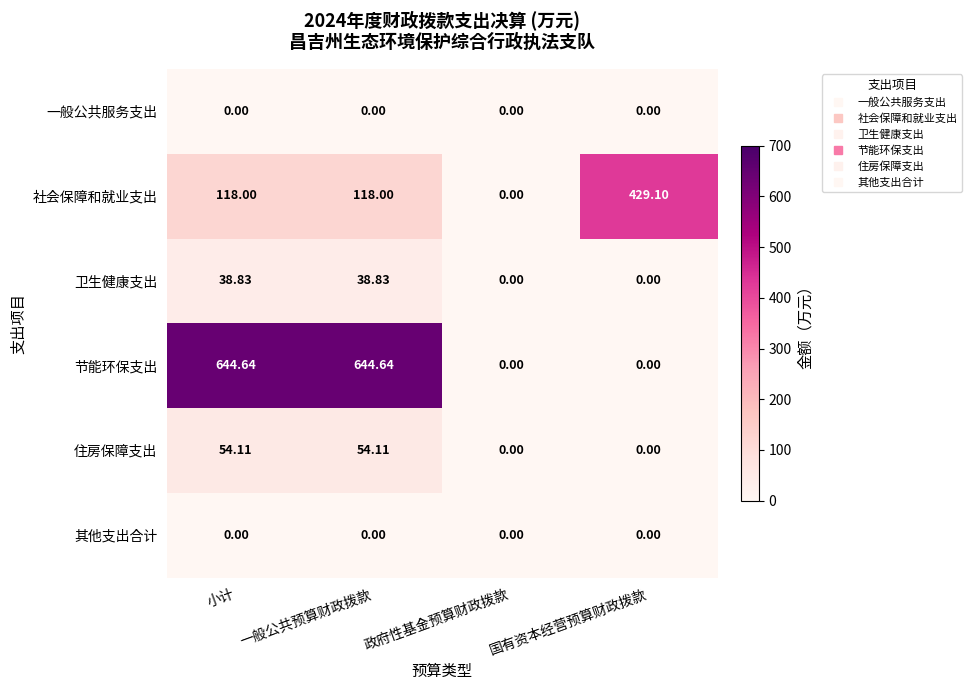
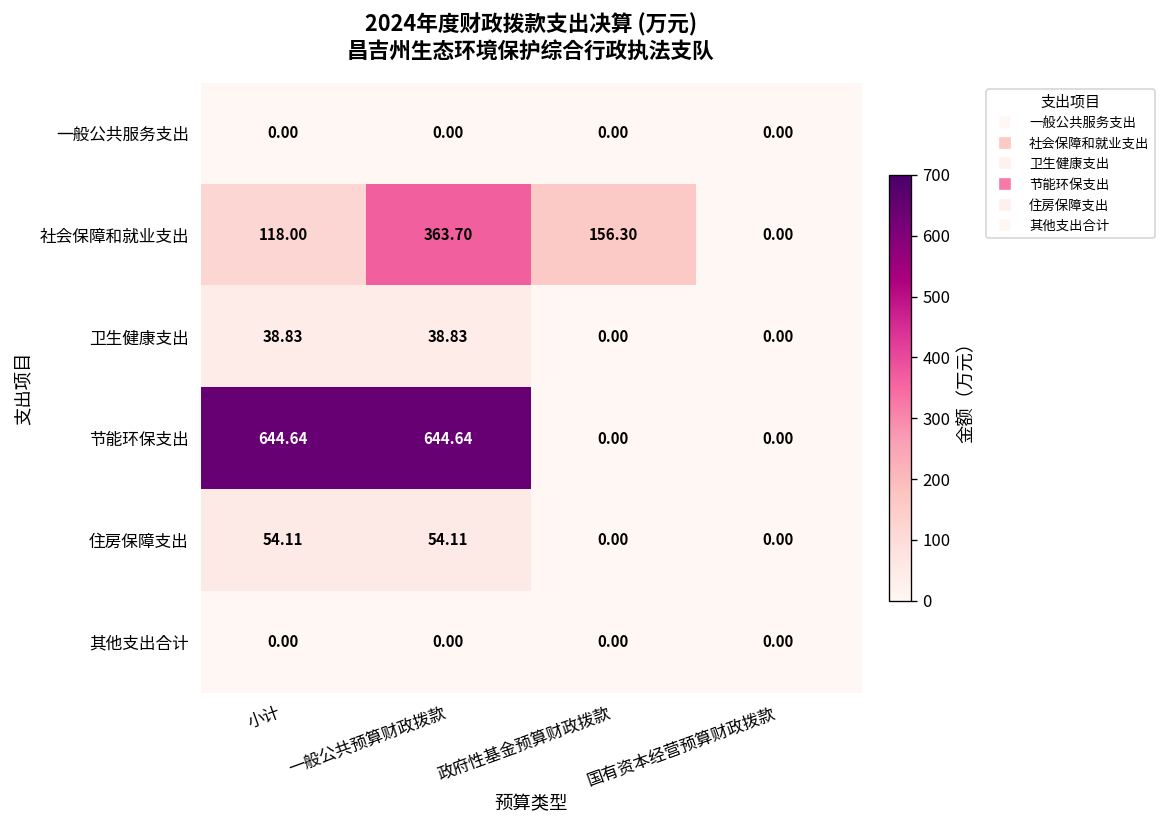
社会保障和就业支出, 一般公共预算财政拨款: 118.00 -> 363.70
社会保障和就业支出, 政府性基金预算财政拨款: 0.00 -> 156.30
社会保障和就业支出, 国有资本经营预算财政拨款: 429.10 -> 0.00
